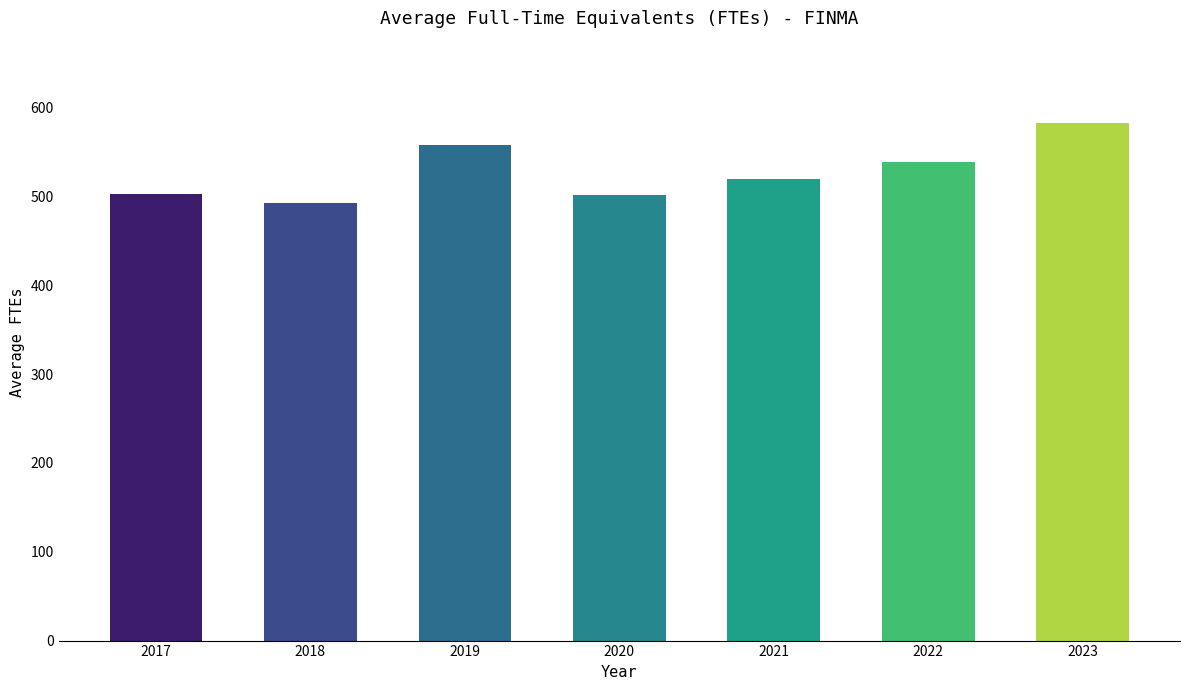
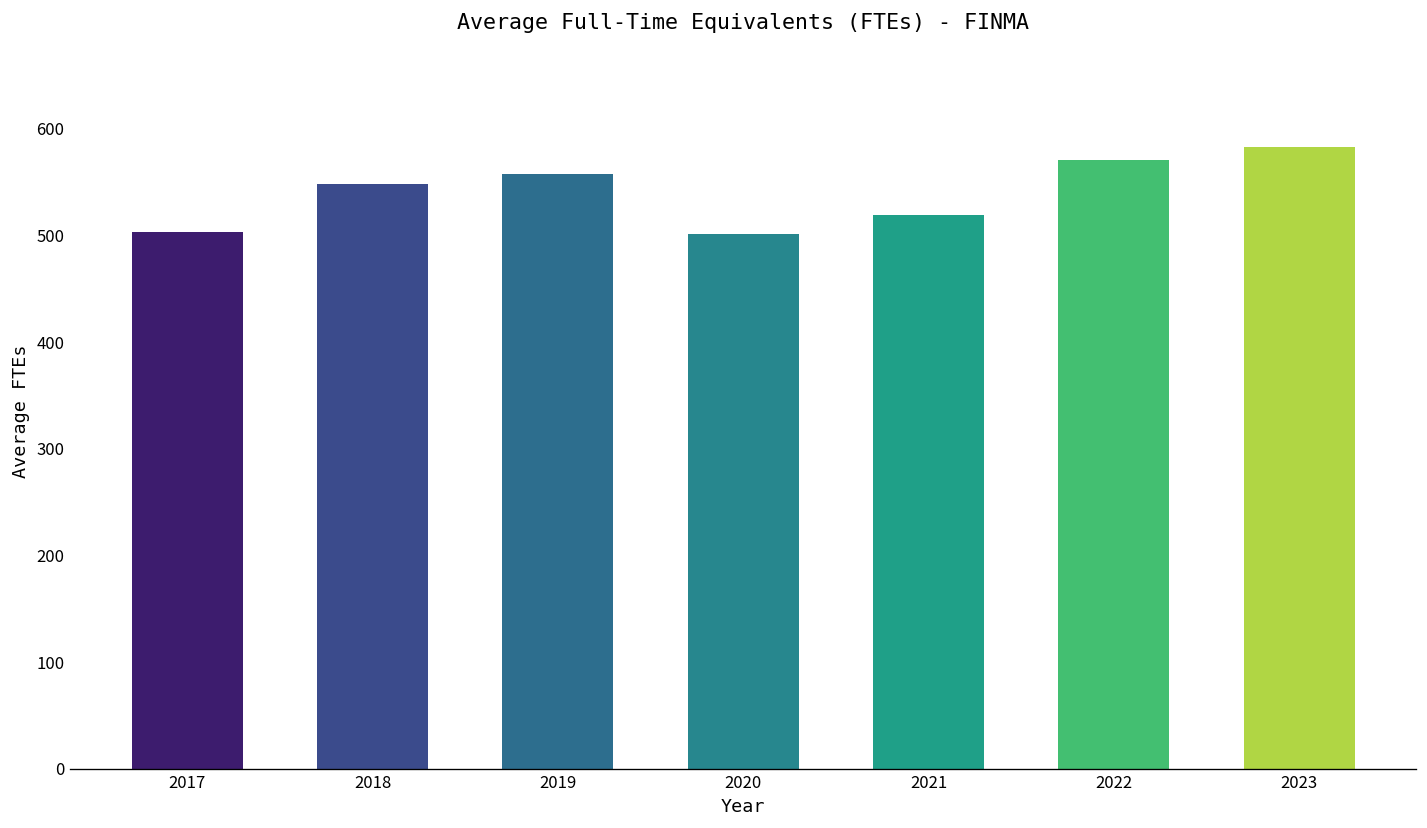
2018: 490 -> 550
2022: 540 -> 570
